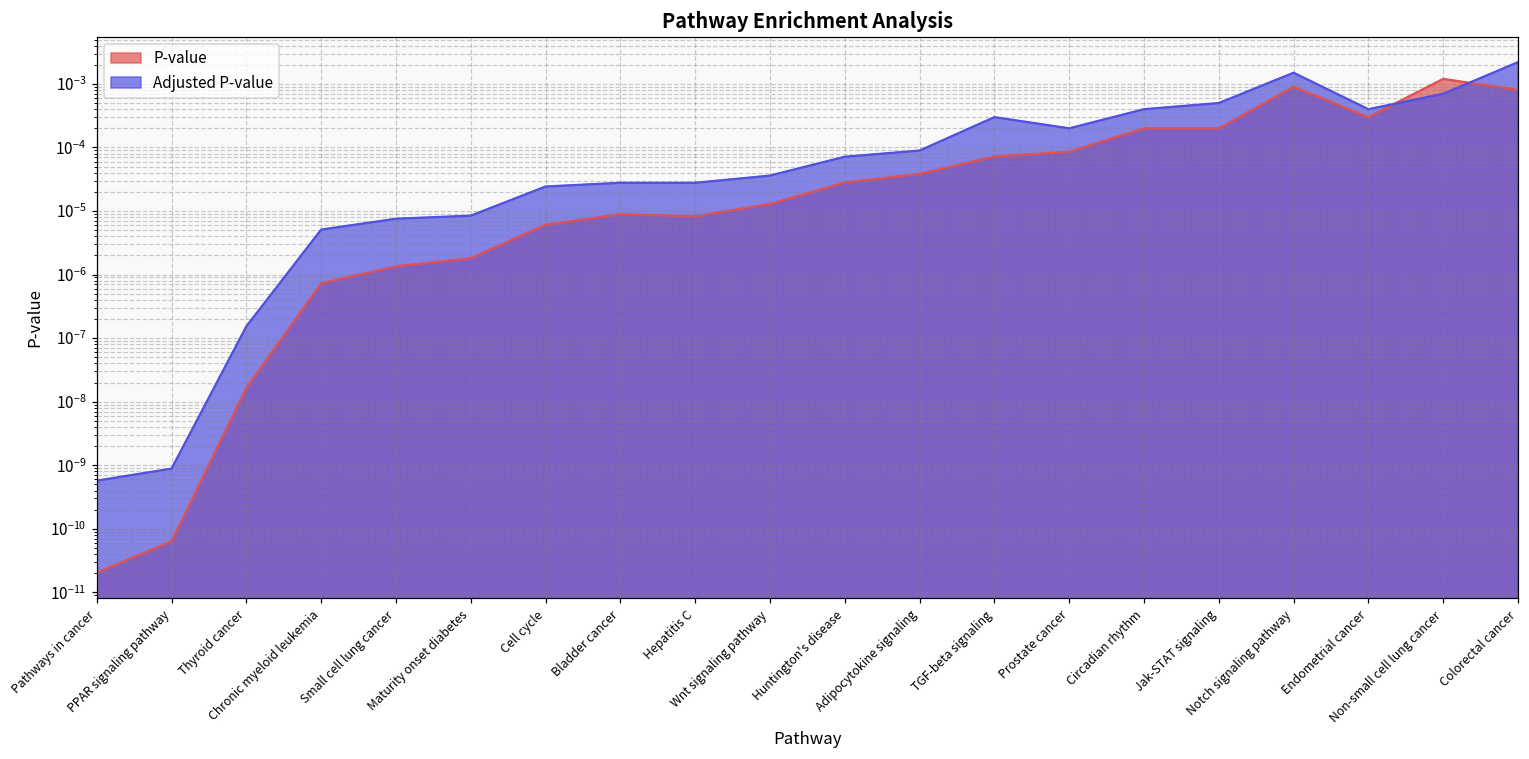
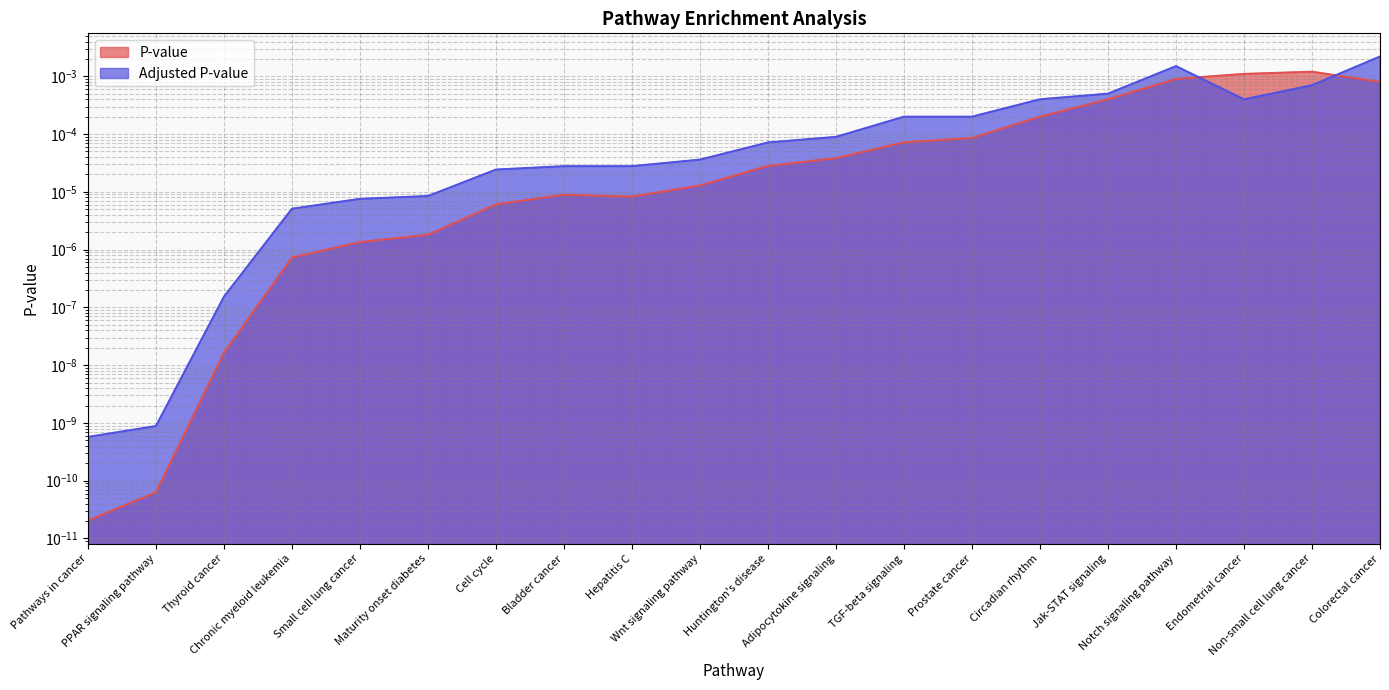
Adjusted P-value, TGF-beta signaling: 0.0003 -> 0.0002
P-value, Jak-STAT signaling: 0.0002 -> 0.0004
P-value, Endometrial cancer: 0.0003 -> 0.0011
